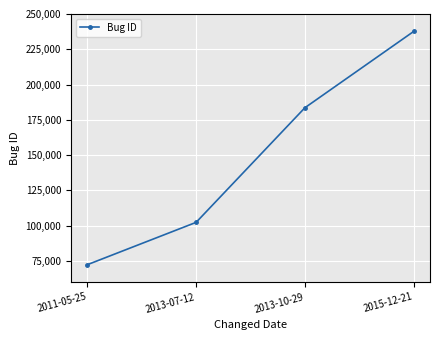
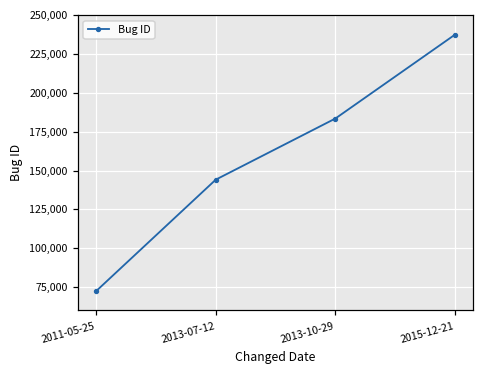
2013-07-12: 102,000 -> 144,000
